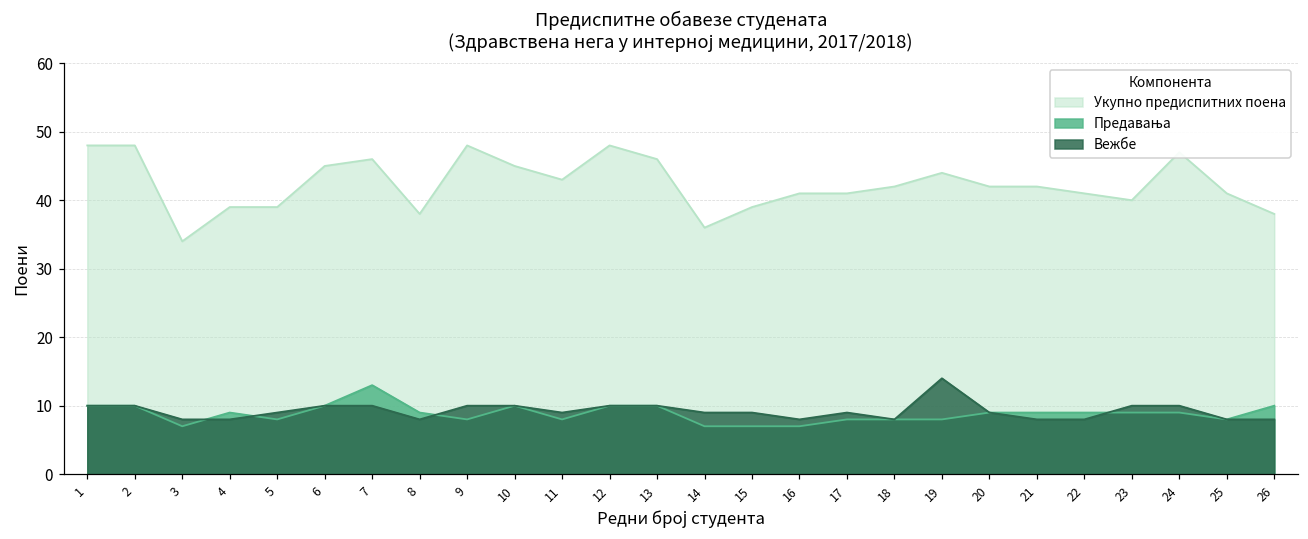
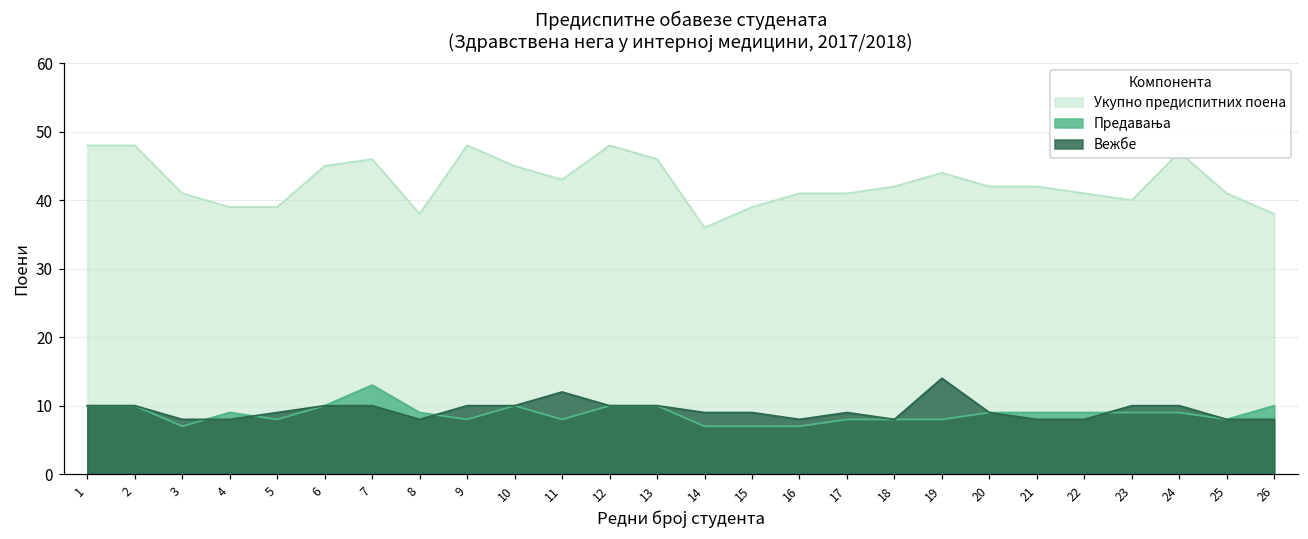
Укупно предиспитних поена, 3: 34 -> 41
Вежбе, 11: 9 -> 12
